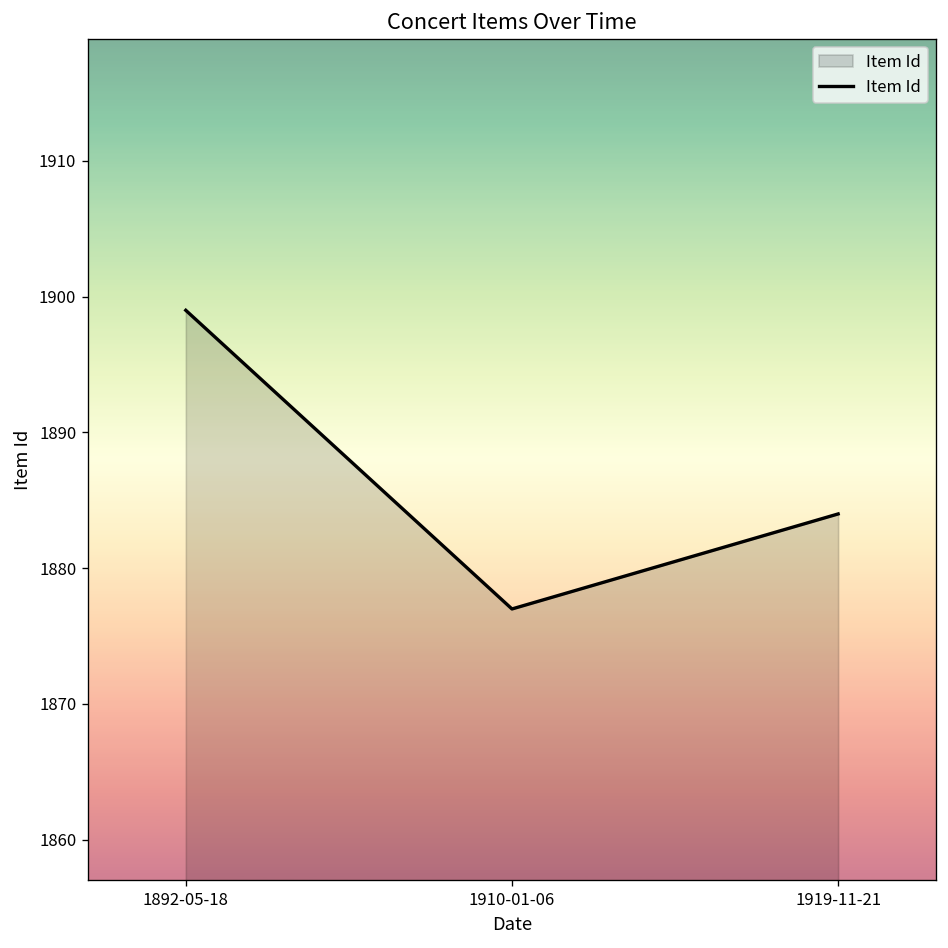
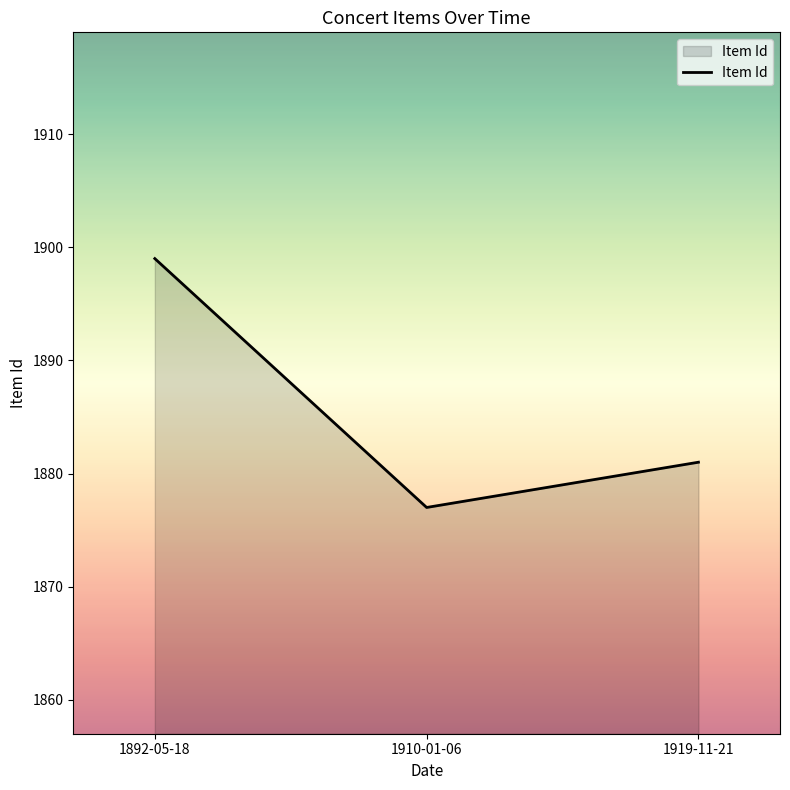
1919-11-21: 1884 -> 1881
